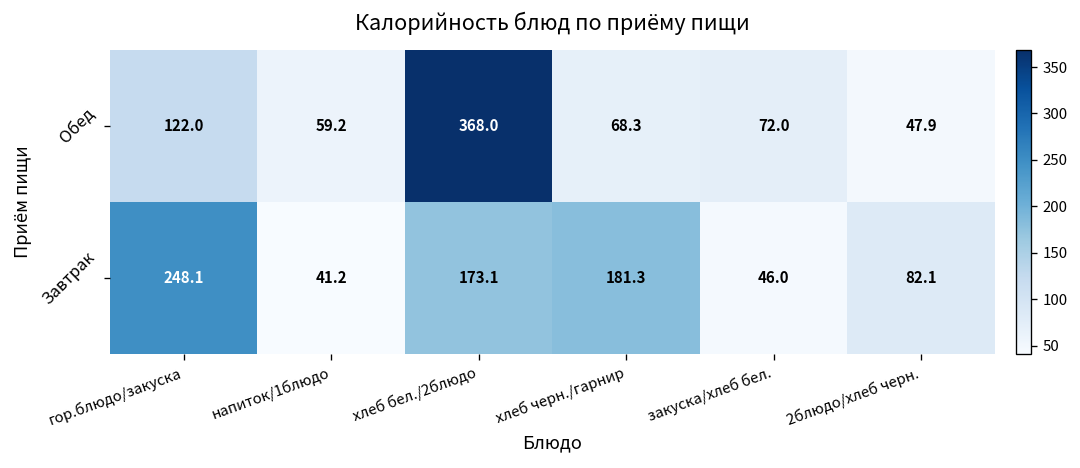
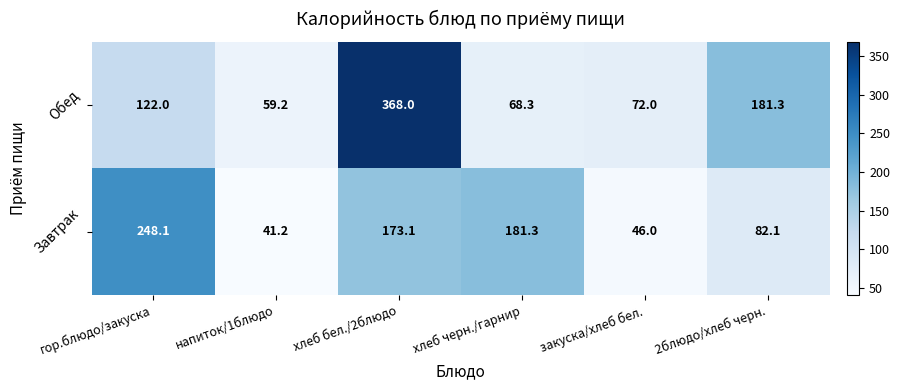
Обед, 2блюдо/хлеб черн.: 47.9 -> 181.3
